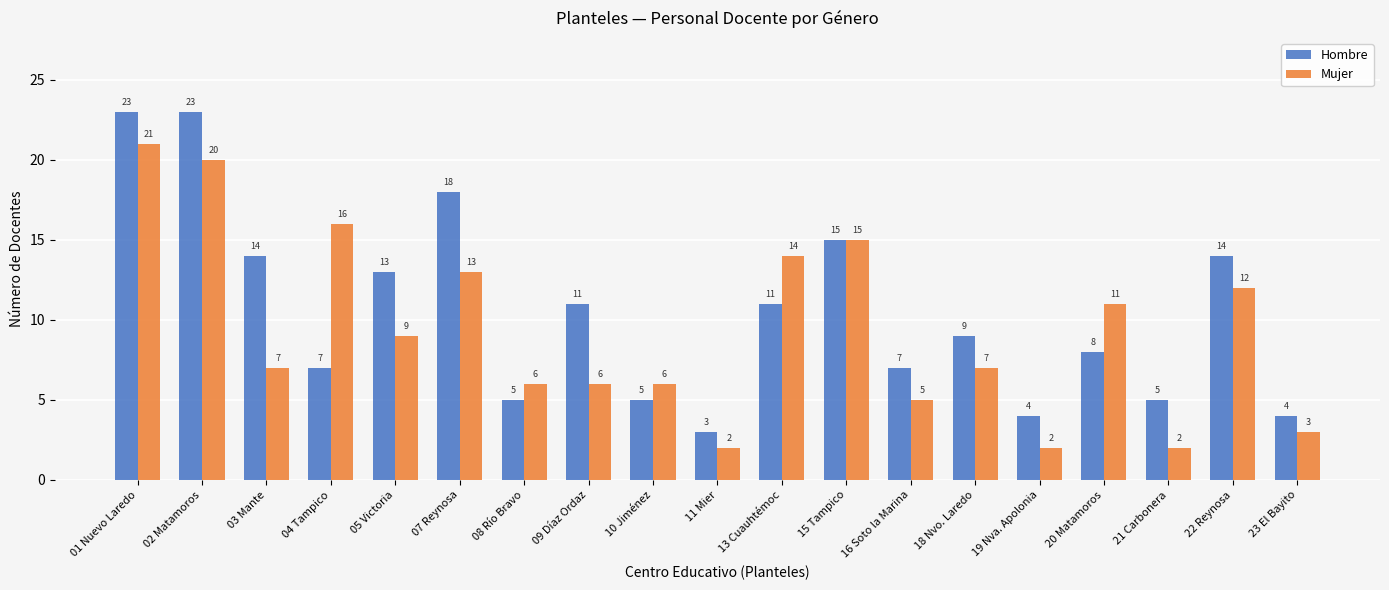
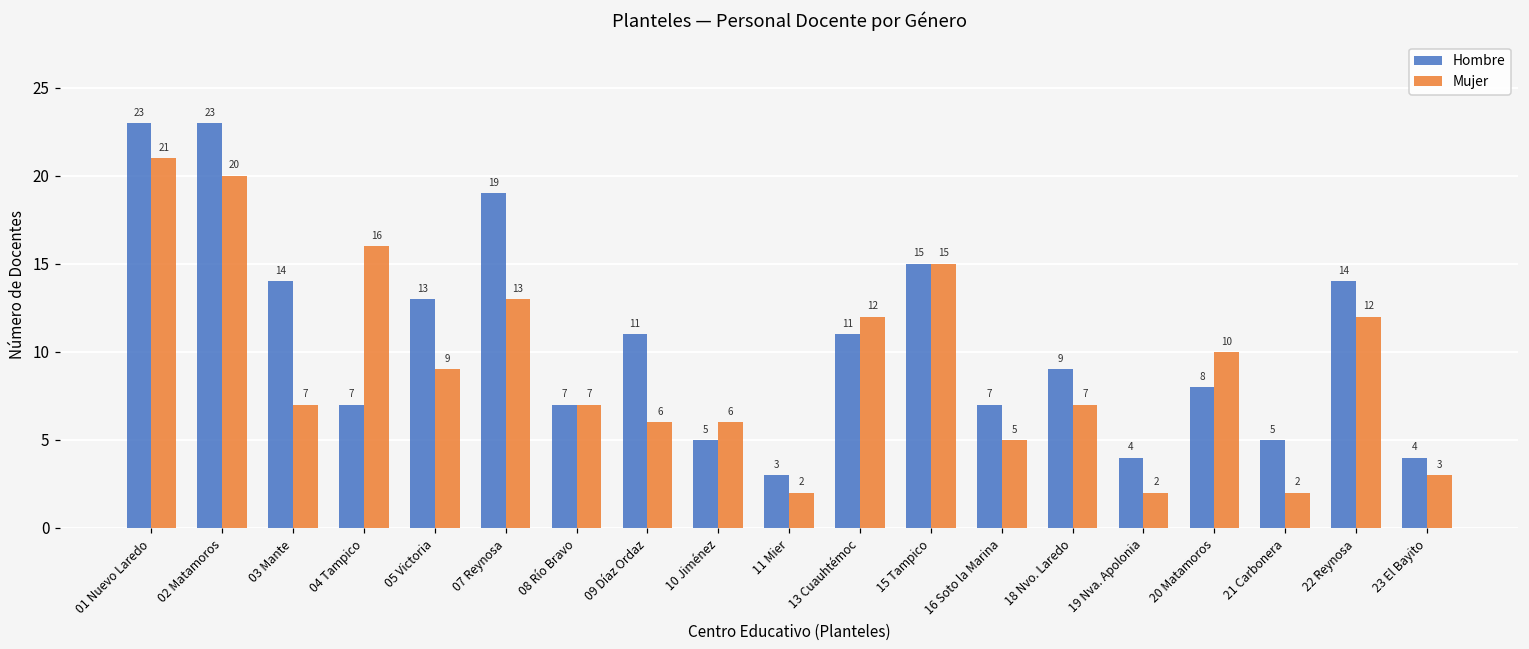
Hombre, 07 Reynosa: 18 -> 19
Hombre, 08 Río Bravo: 5 -> 7
Mujer, 08 Río Bravo: 6 -> 7
Mujer, 13 Cuauhtémoc: 14 -> 12
Mujer, 20 Matamoros: 11 -> 10
